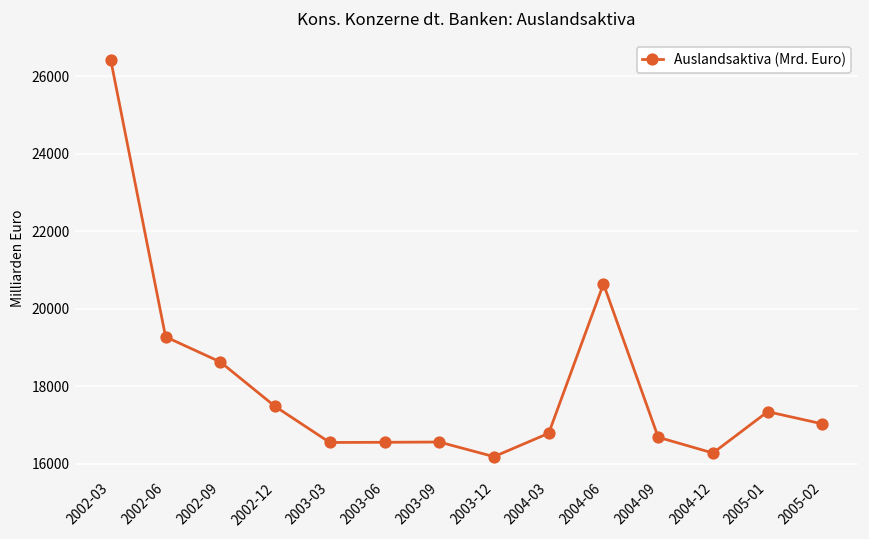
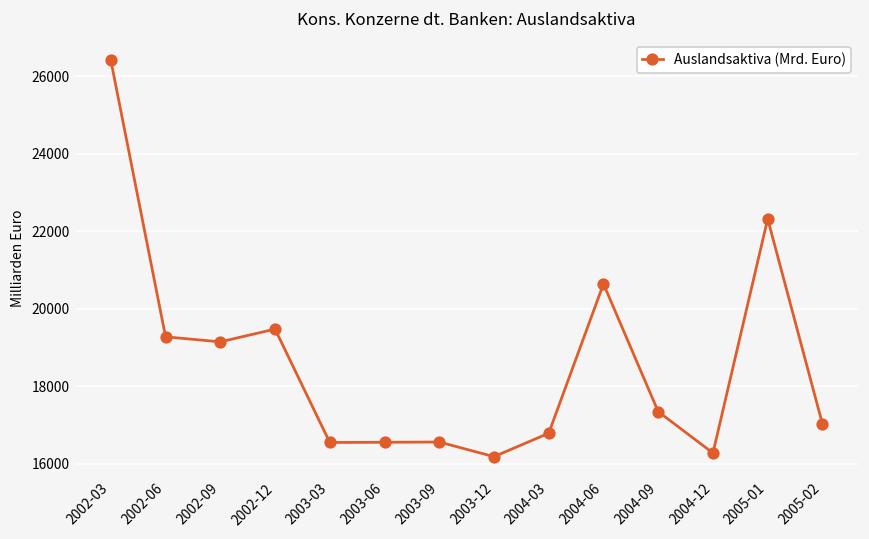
2002-09: 18600 -> 19100
2002-12: 17500 -> 19500
2004-09: 16700 -> 17300
2005-01: 17300 -> 22300
